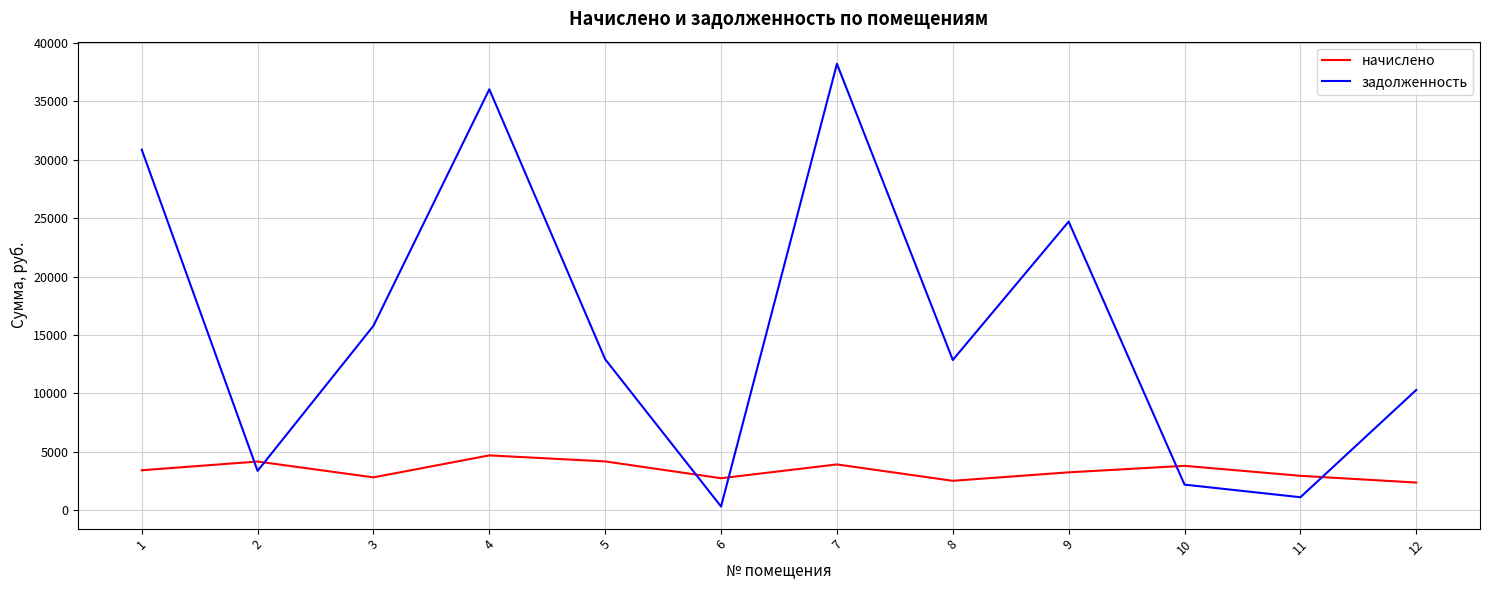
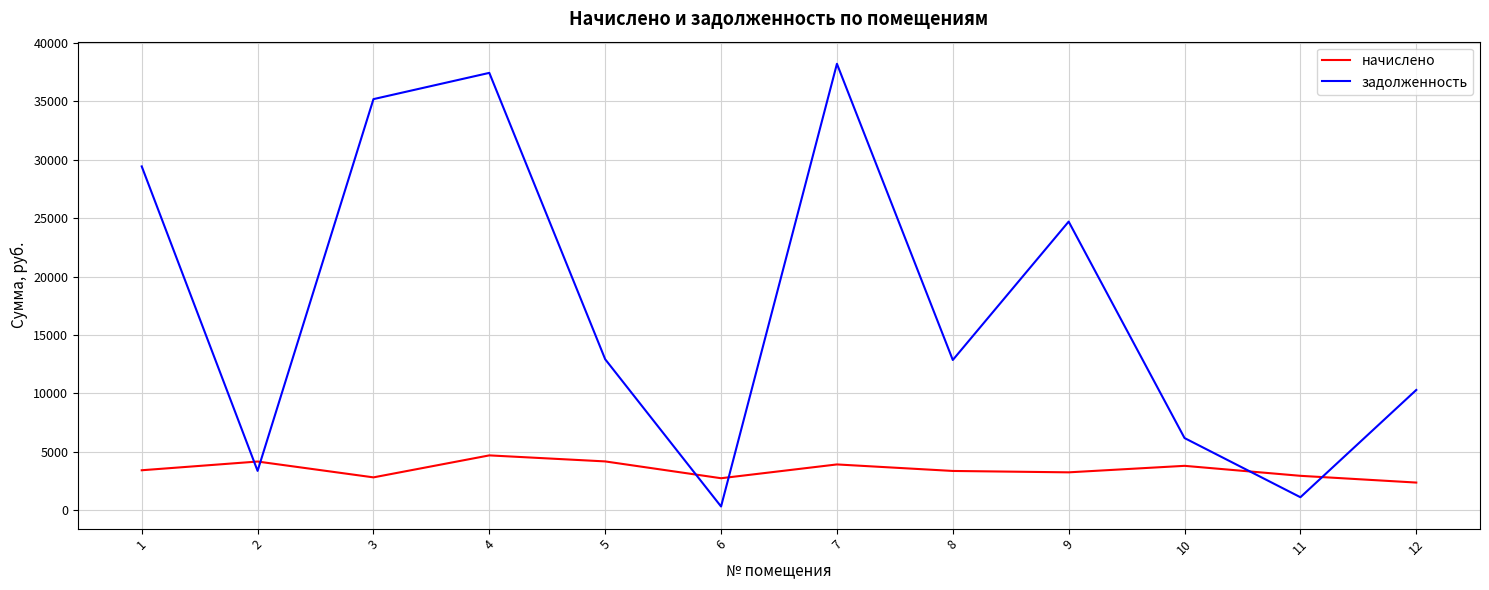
задолженность, 1: 30900 -> 29400
задолженность, 3: 15800 -> 35200
задолженность, 4: 36000 -> 37500
начислено, 8: 2500 -> 3300
задолженность, 10: 2200 -> 6200
